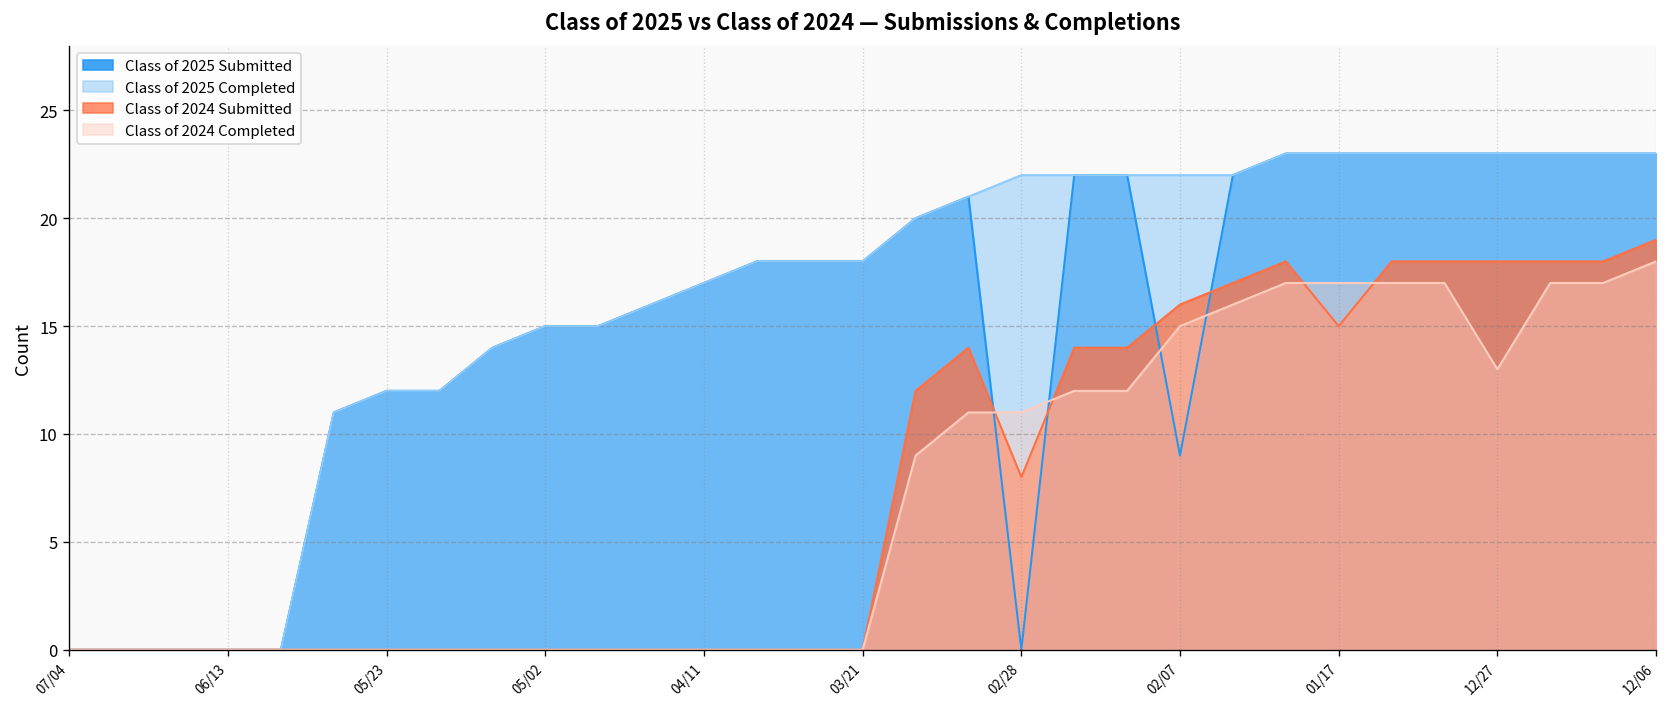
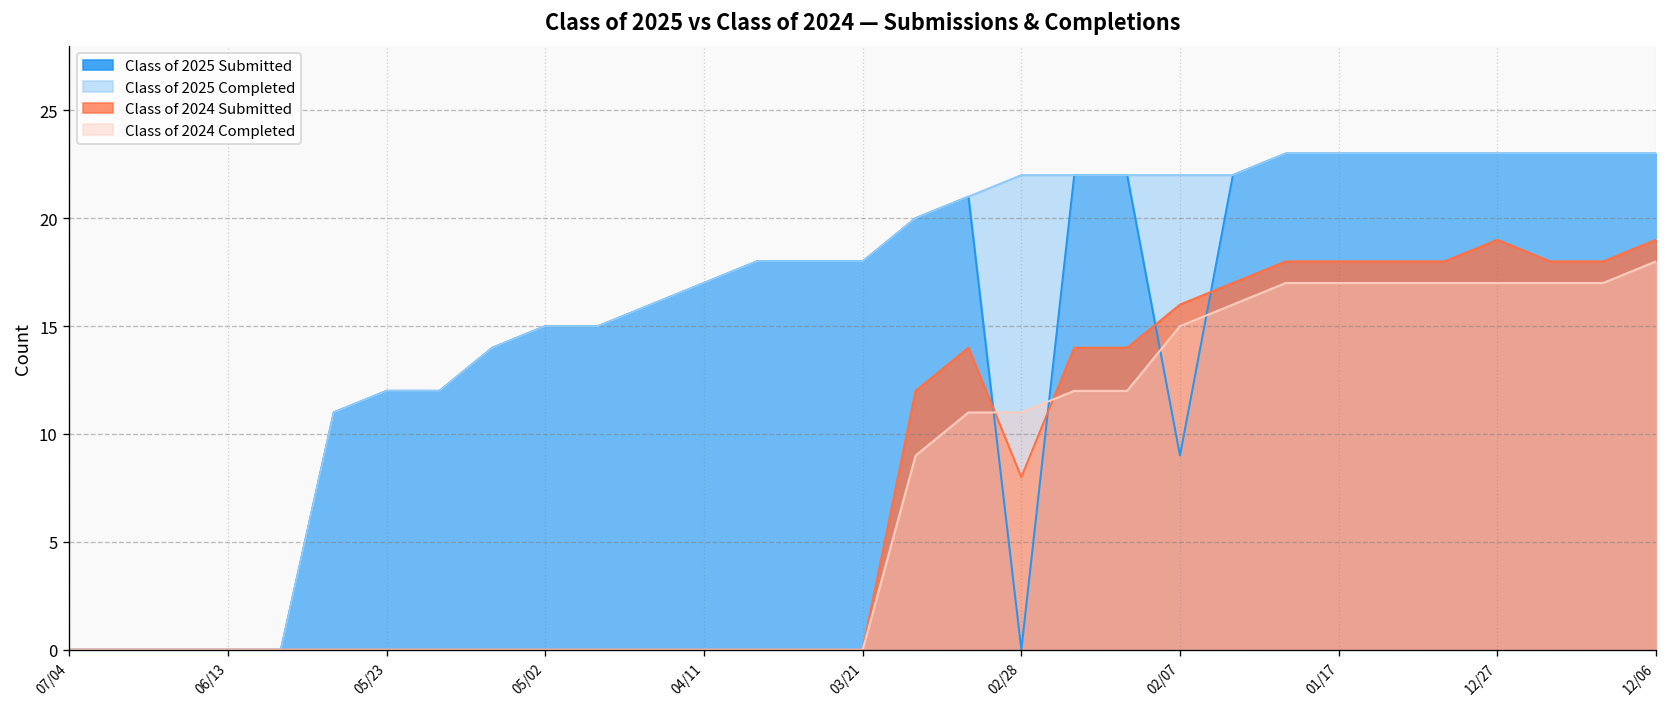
Class of 2024 Submitted, 01/17: 15 -> 18
Class of 2024 Submitted, 12/27: 18 -> 19
Class of 2024 Completed, 12/27: 13 -> 17
